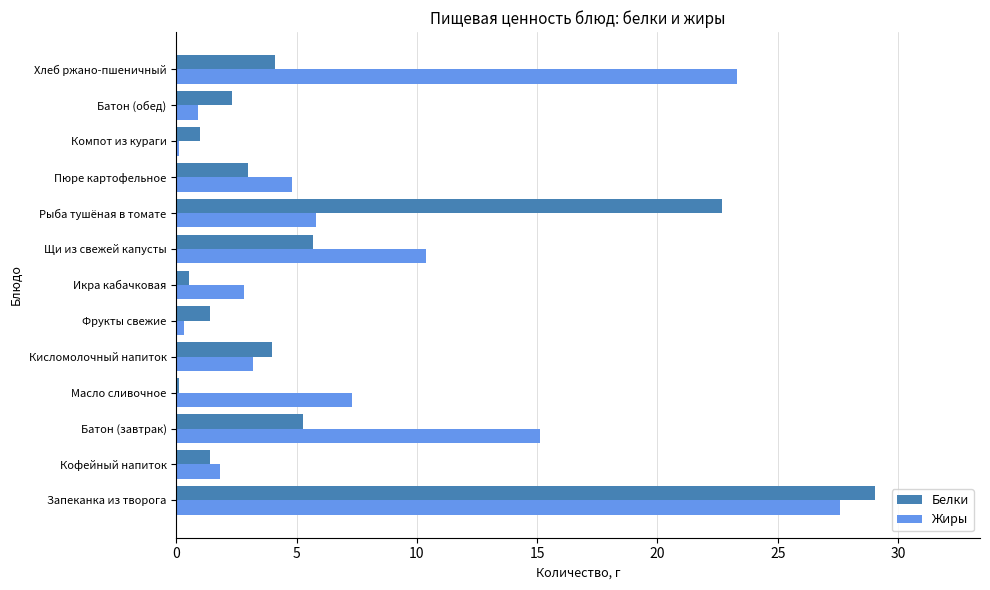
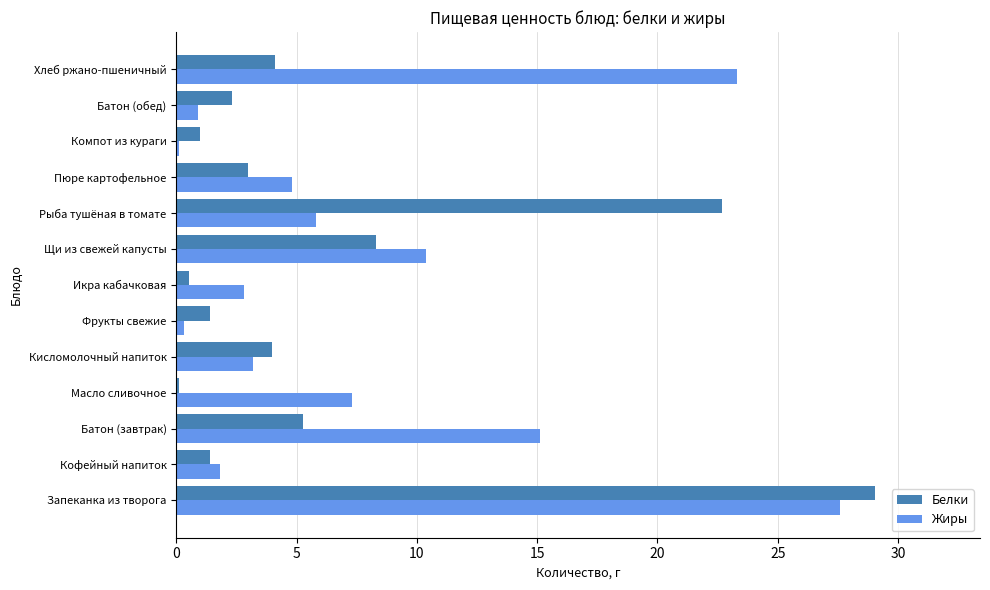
Белки, Щи из свежей капусты: 5.7 -> 8.3
